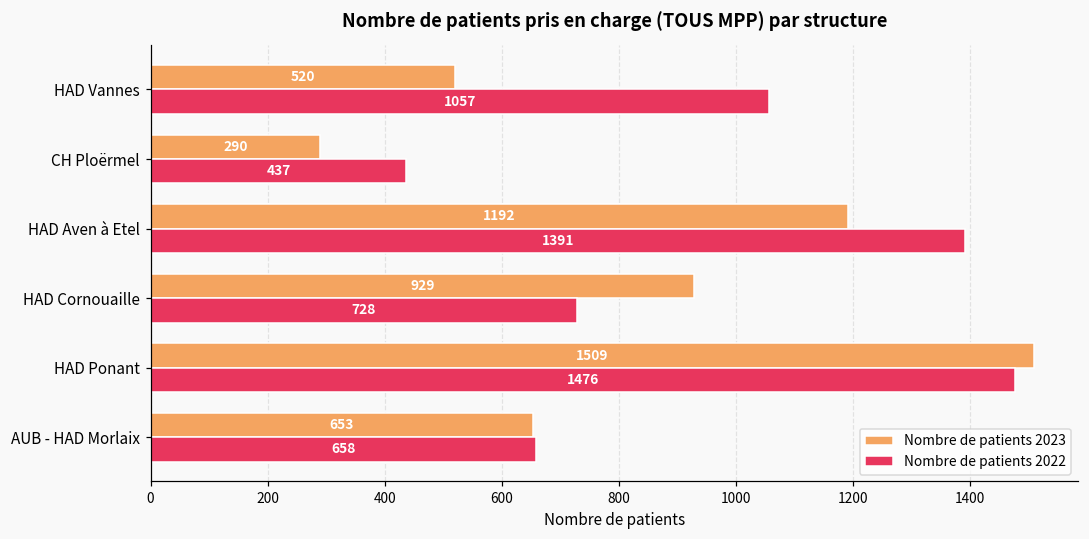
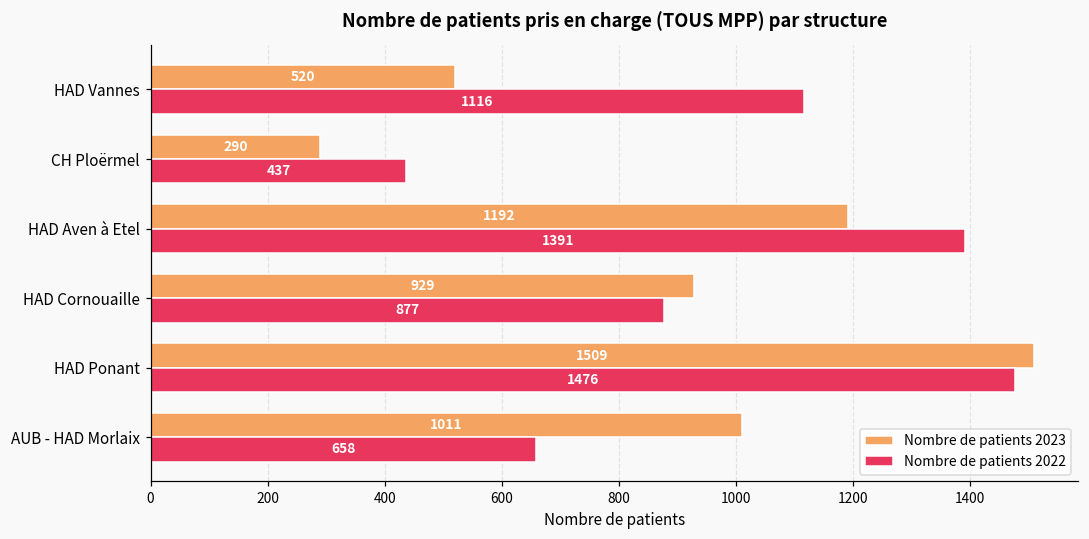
Nombre de patients 2022, HAD Vannes: 1057 -> 1116
Nombre de patients 2022, HAD Cornouaille: 728 -> 877
Nombre de patients 2023, AUB - HAD Morlaix: 653 -> 1011
